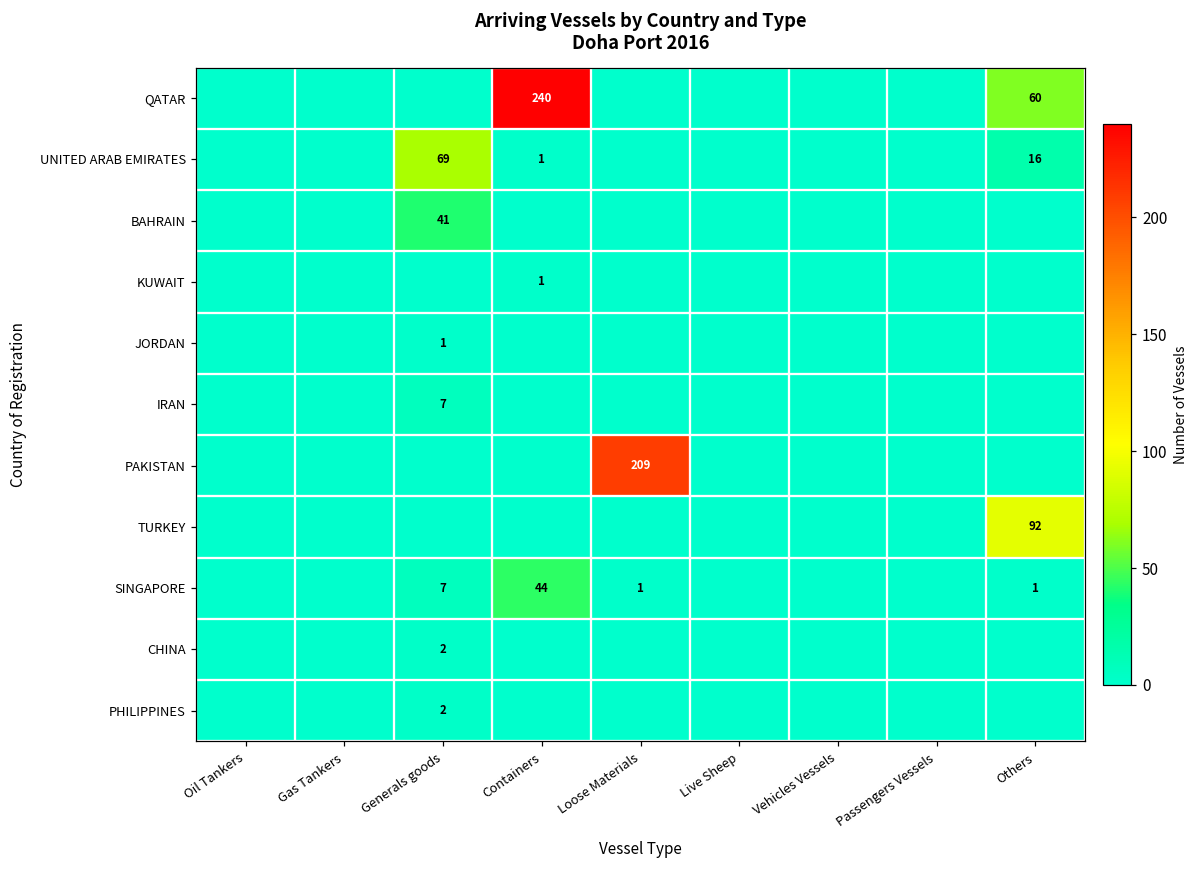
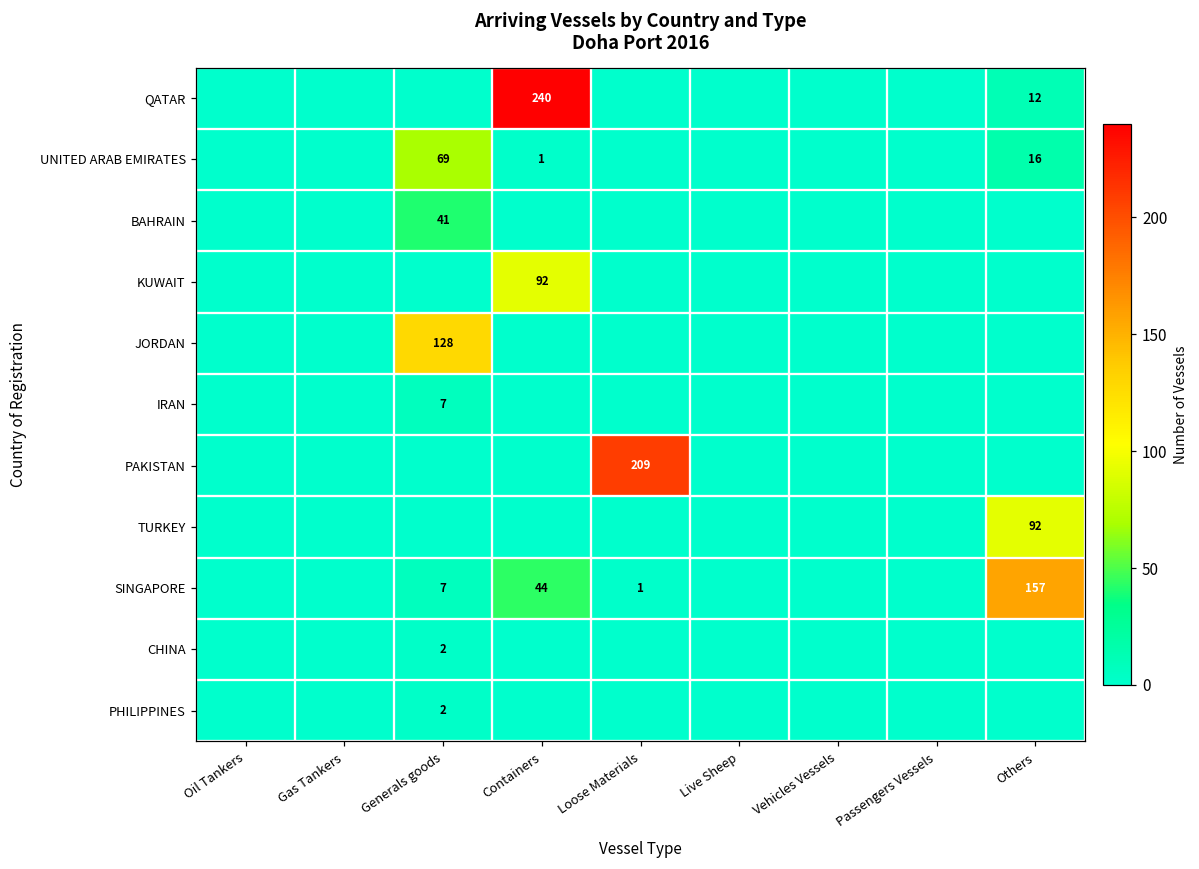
QATAR, Others: 60 -> 12
KUWAIT, Containers: 1 -> 92
JORDAN, Generals goods: 1 -> 128
SINGAPORE, Others: 1 -> 157
